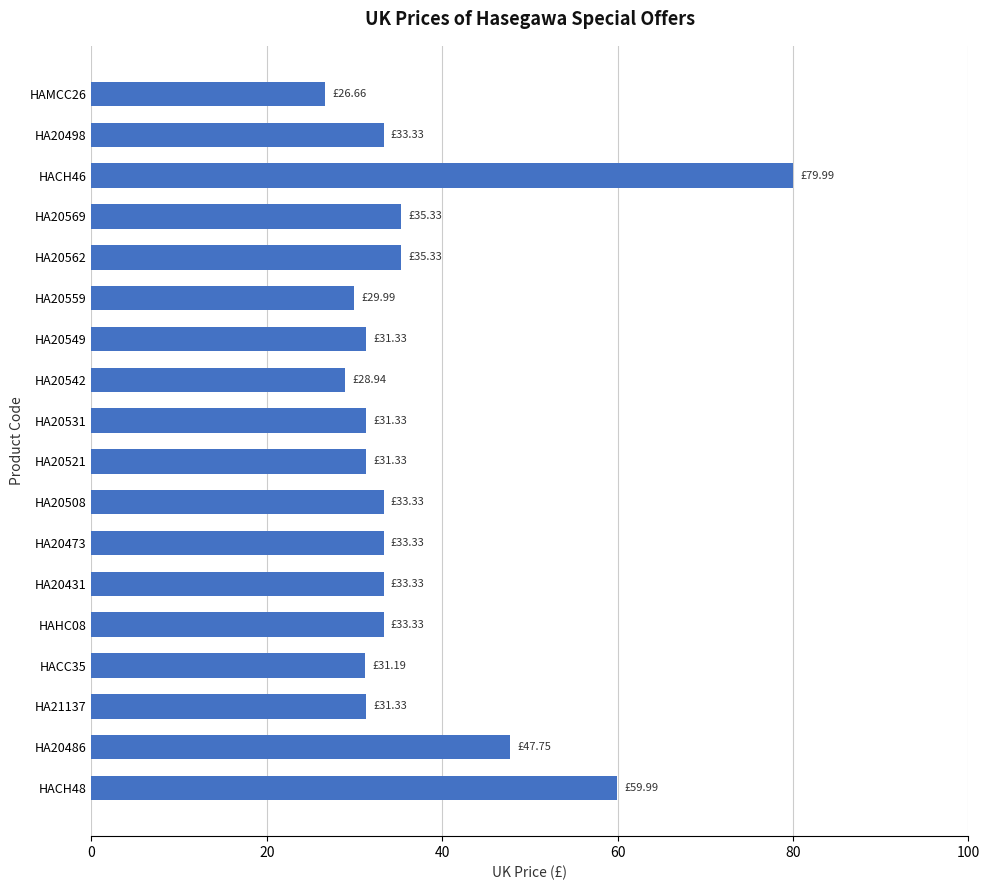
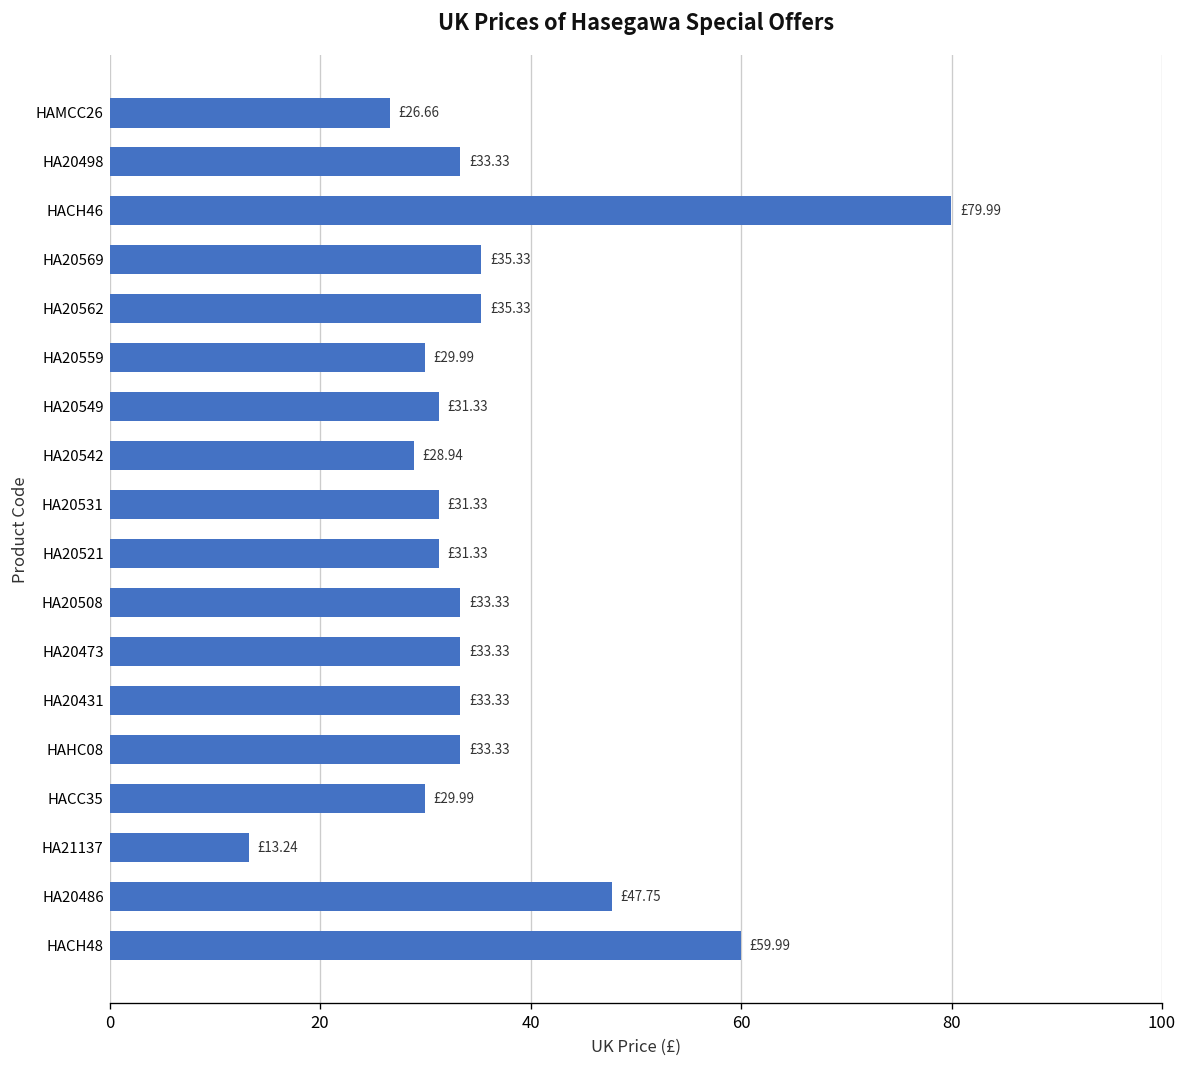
HACC35: £31.19 -> £29.99
HA21137: £31.33 -> £13.24
